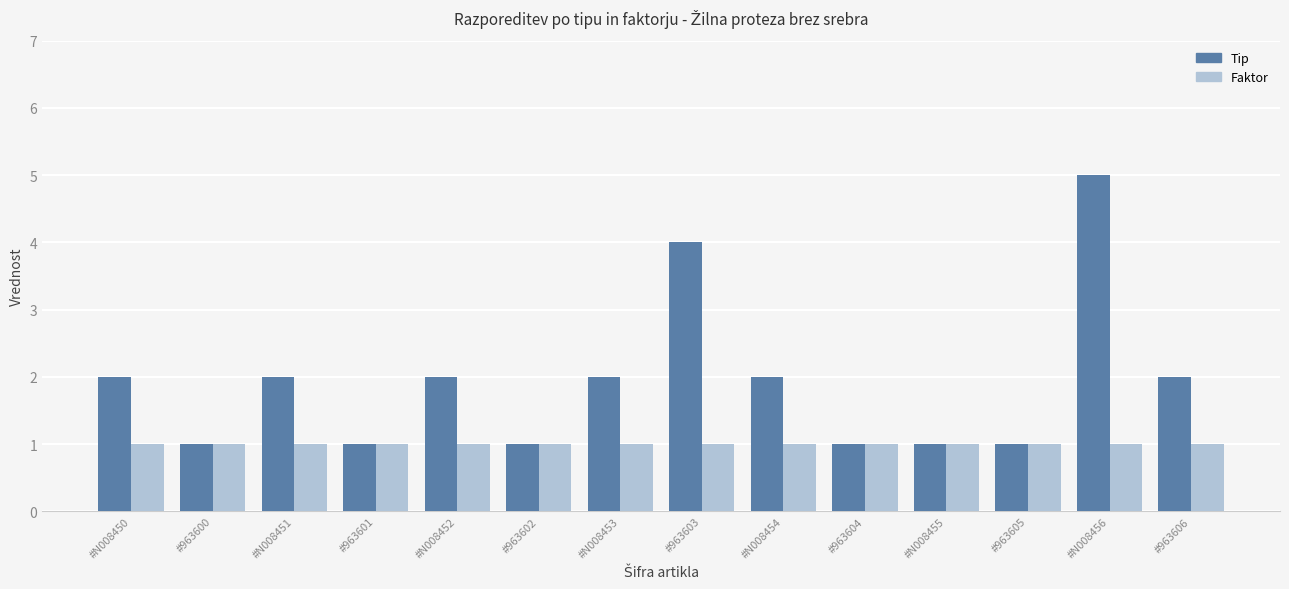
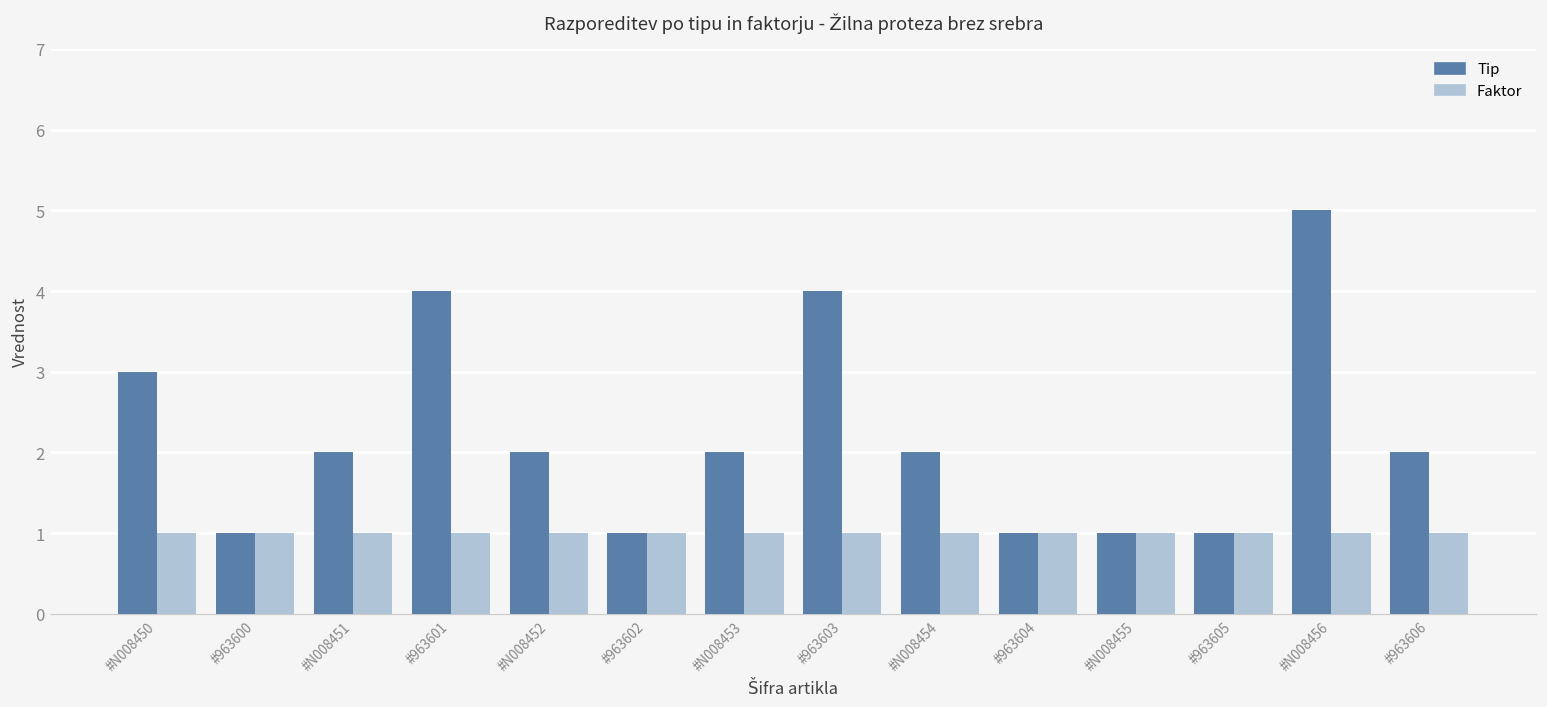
Tip, #N008450: 2 -> 3
Tip, #963601: 1 -> 4
